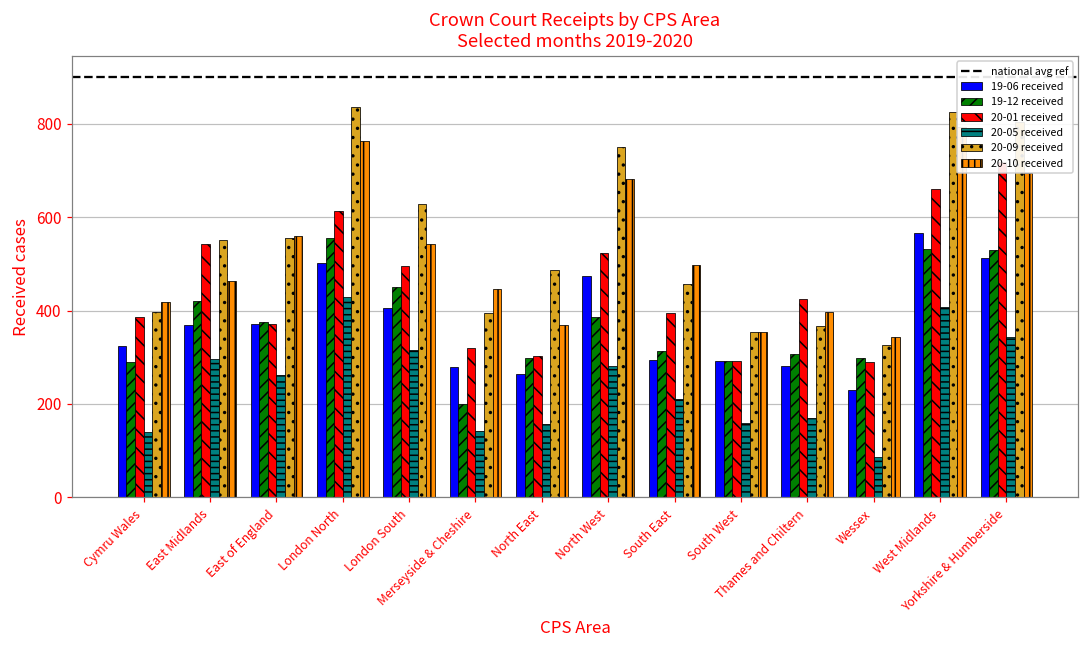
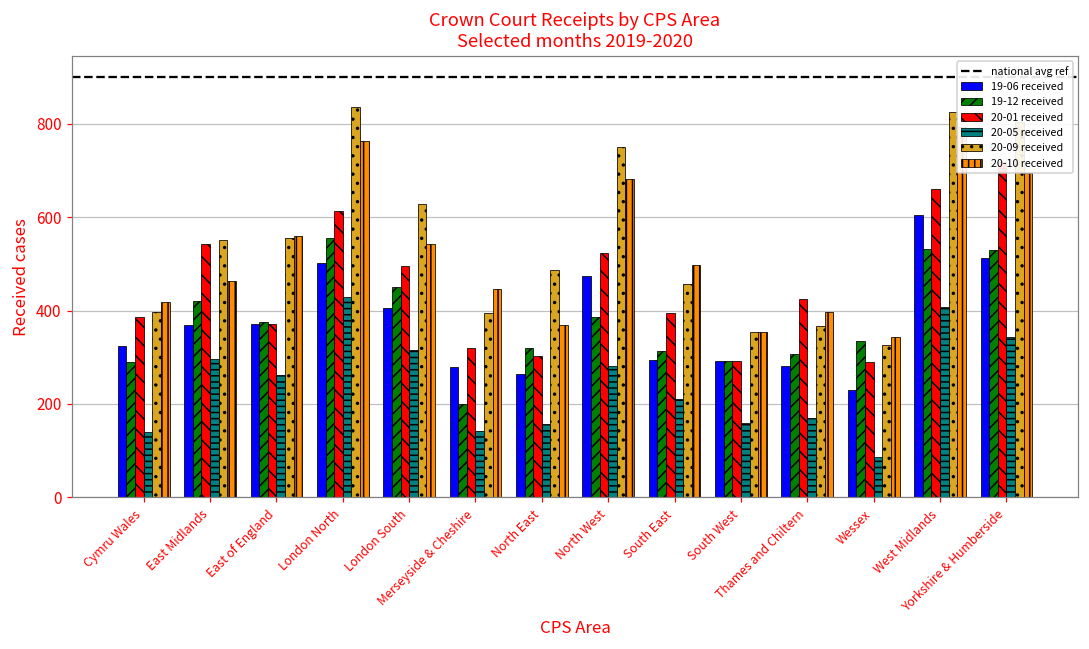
19-12 received, North East: 300 -> 320
19-12 received, Wessex: 300 -> 330
19-06 received, West Midlands: 570 -> 600
